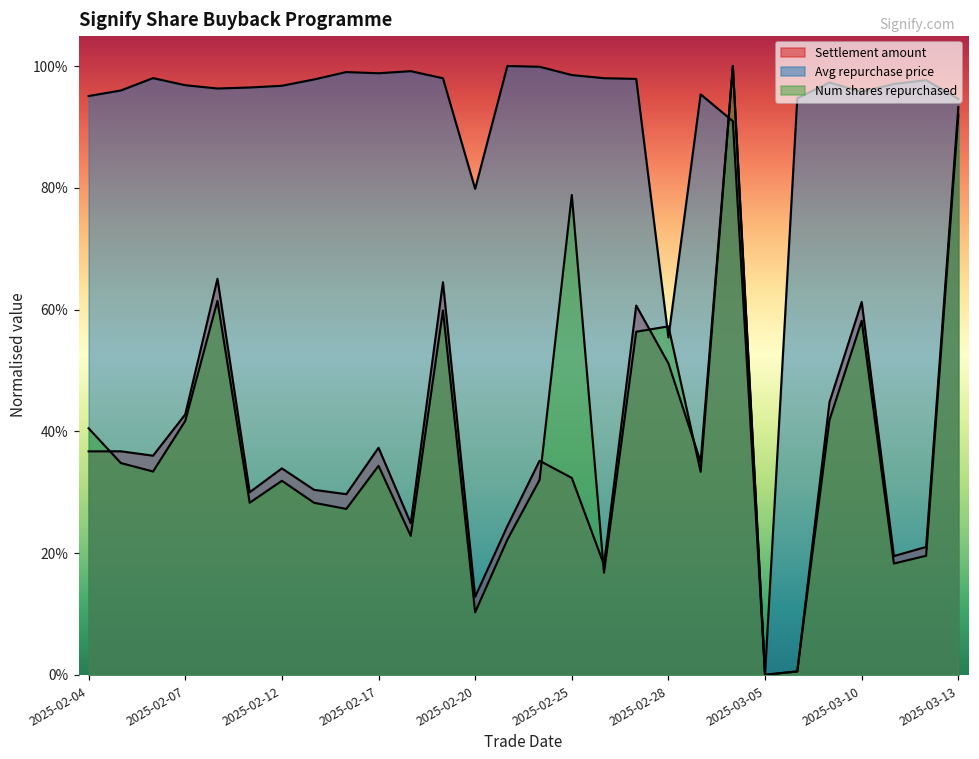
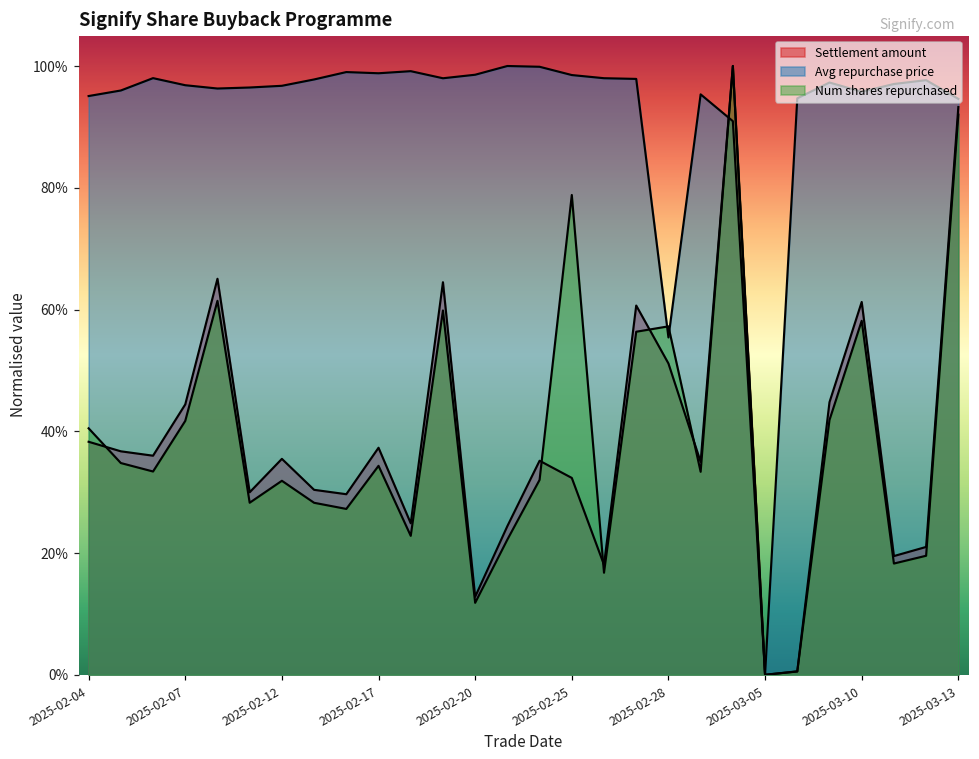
Settlement amount, 2025-02-04: 37% -> 38%
Settlement amount, 2025-02-07: 43% -> 44%
Settlement amount, 2025-02-12: 34% -> 35%
Avg repurchase price, 2025-02-20: 80% -> 99%
Num shares repurchased, 2025-02-20: 10% -> 12%
